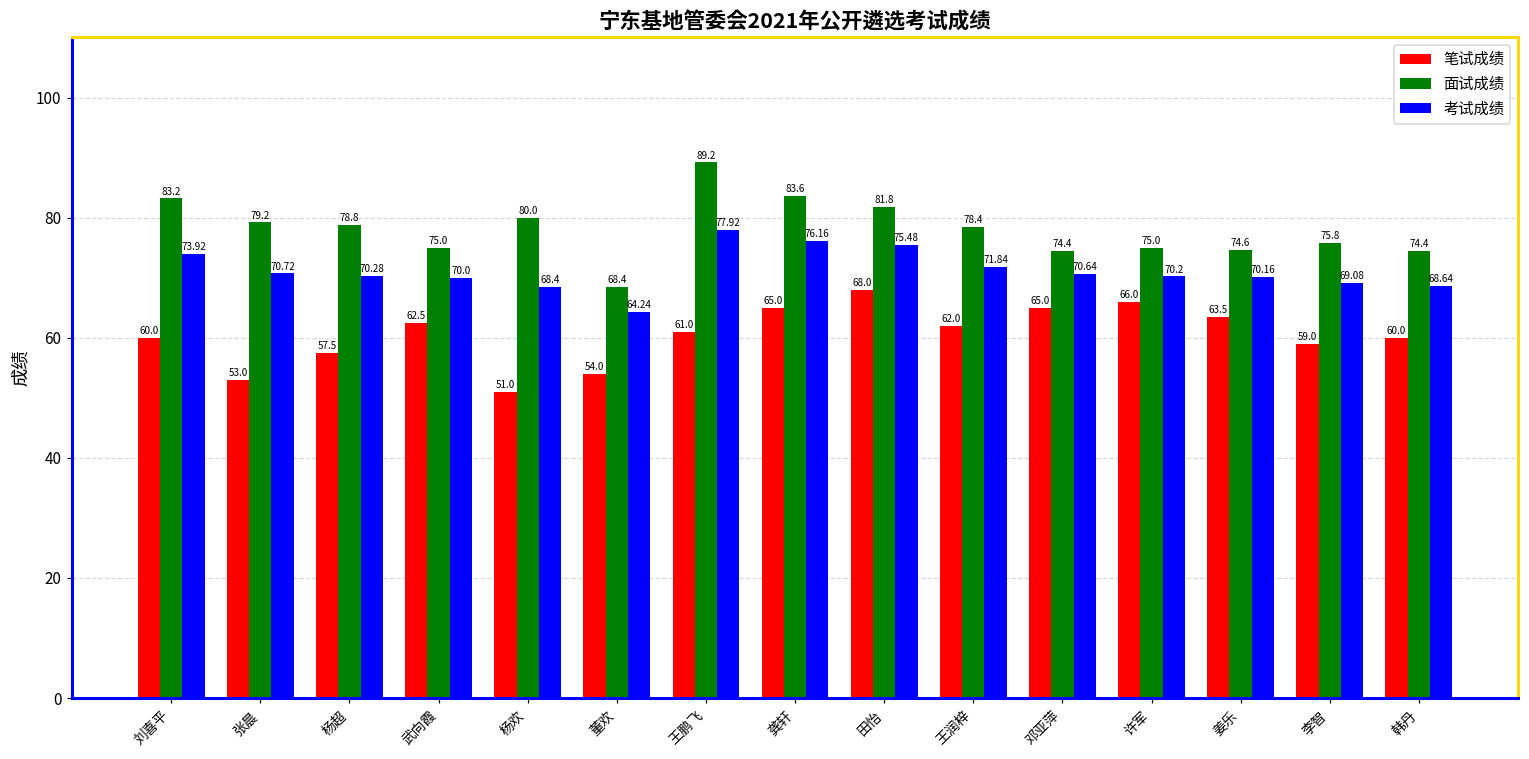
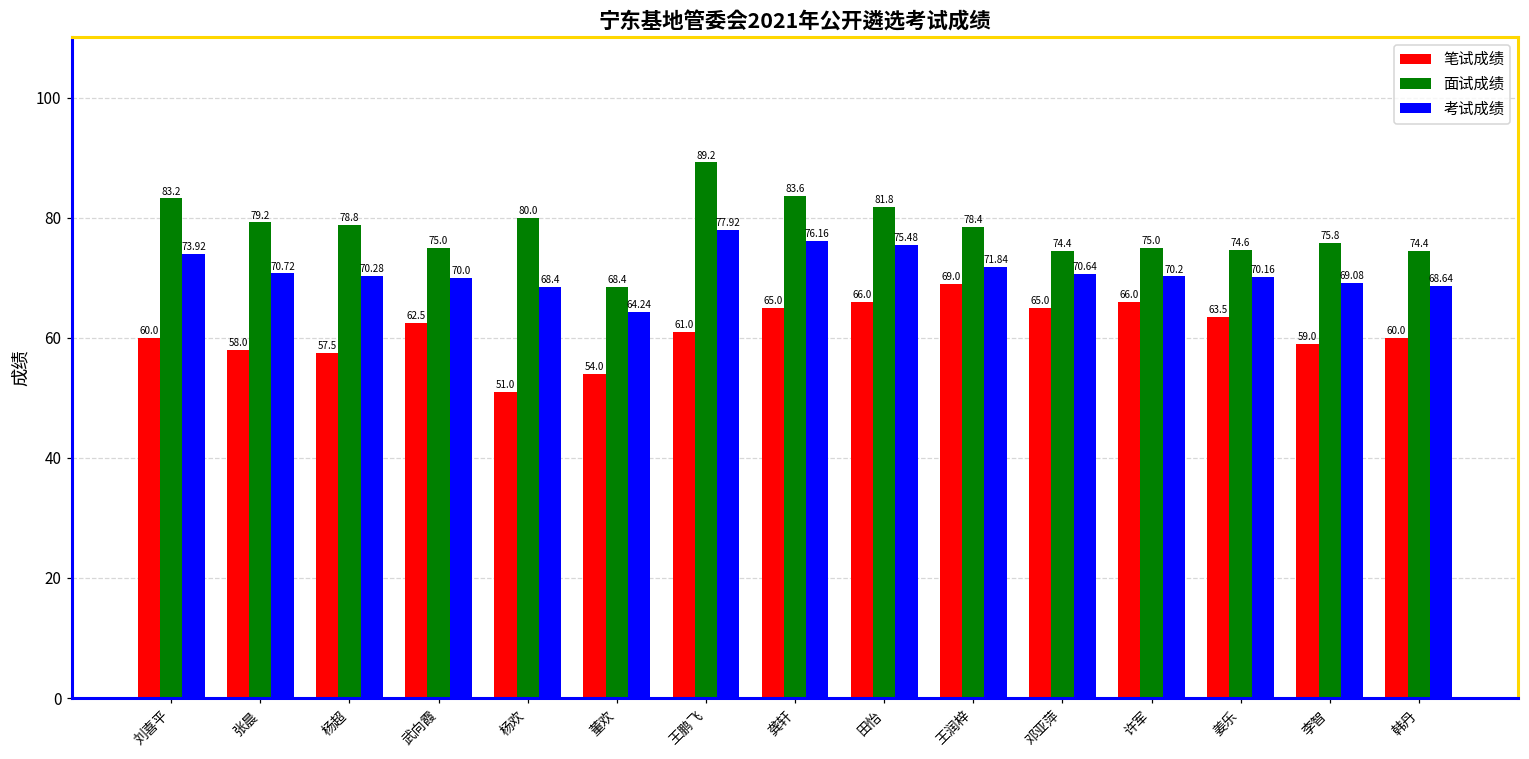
笔试成绩, 张晨: 53.0 -> 58.0
笔试成绩, 田怡: 68.0 -> 66.0
笔试成绩, 王润梓: 62.0 -> 69.0
